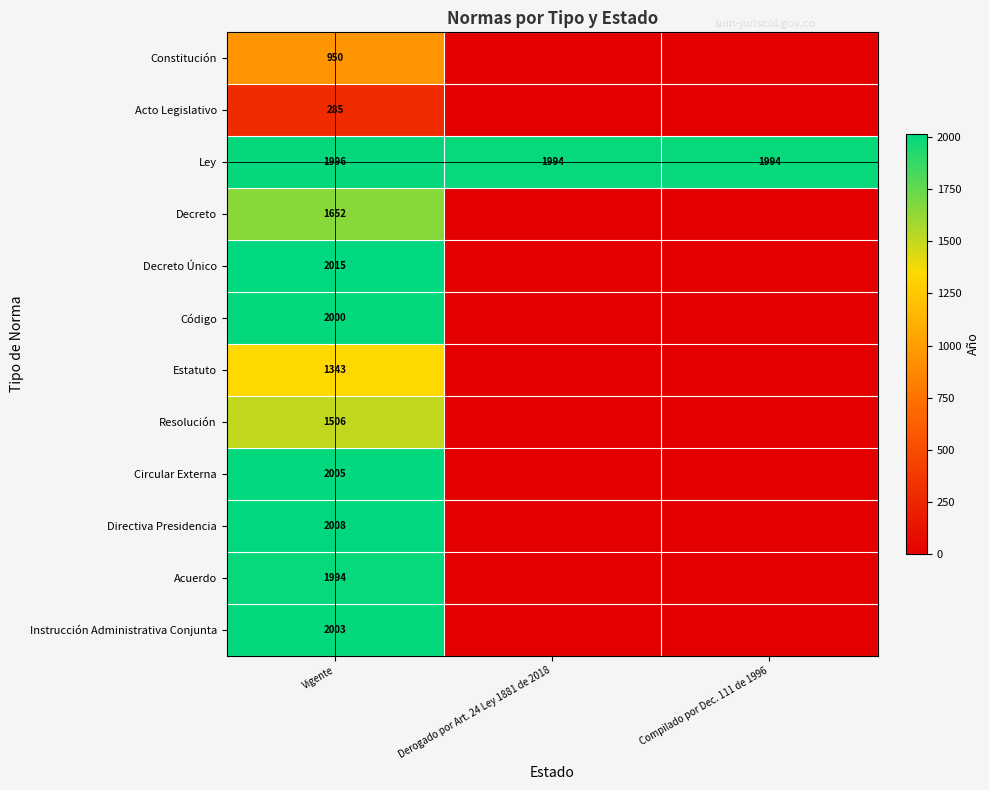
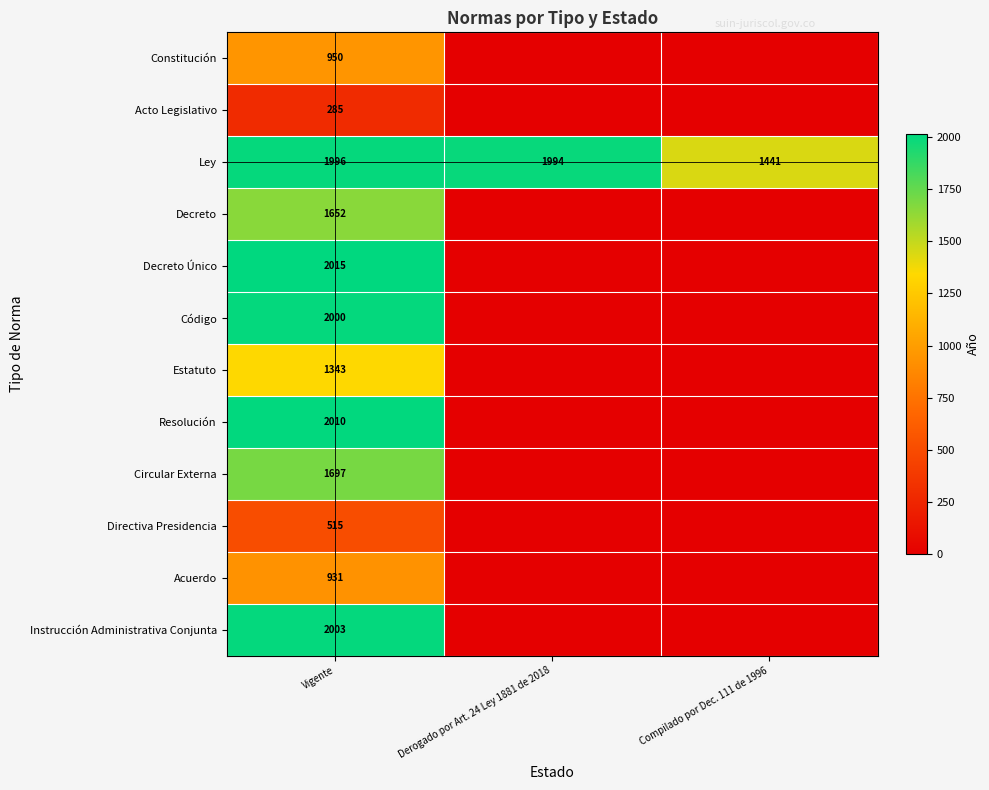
Ley, Compilado por Dec. 111 de 1996: 1994 -> 1441
Resolución, Vigente: 1506 -> 2010
Circular Externa, Vigente: 2005 -> 1697
Directiva Presidencia, Vigente: 2008 -> 515
Acuerdo, Vigente: 1994 -> 931
